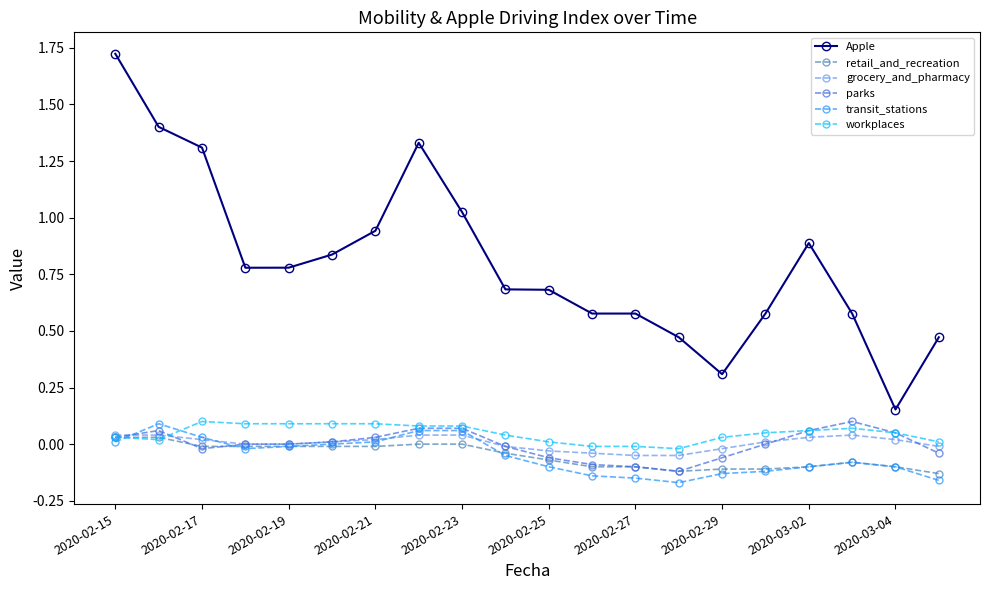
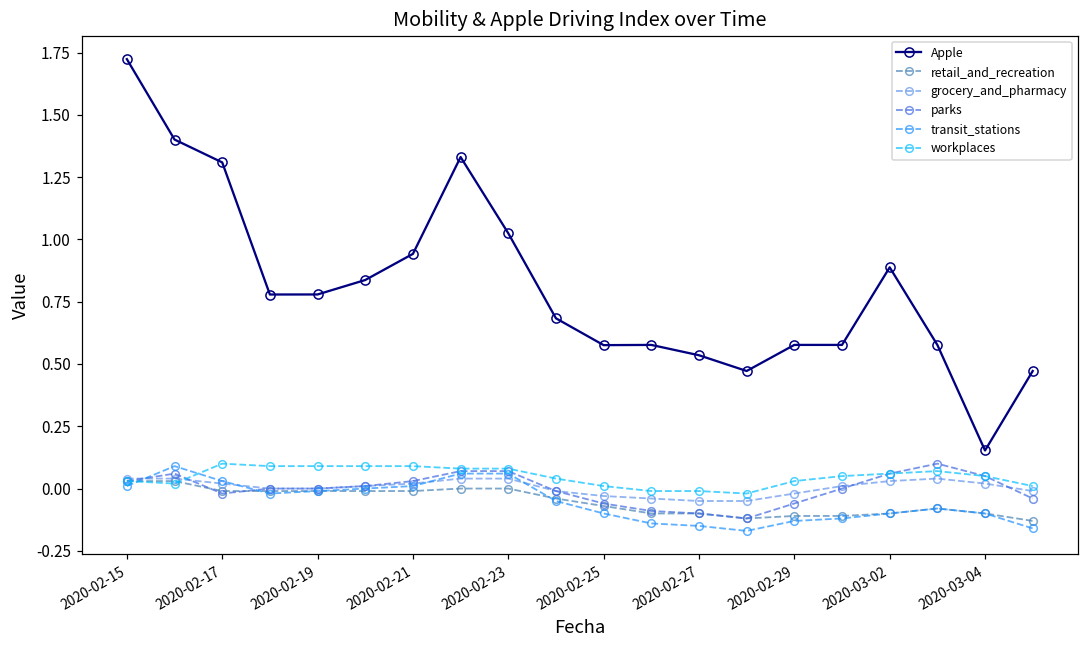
Apple, 2020-02-25: 0.68 -> 0.58
Apple, 2020-02-27: 0.58 -> 0.54
Apple, 2020-02-29: 0.31 -> 0.58
